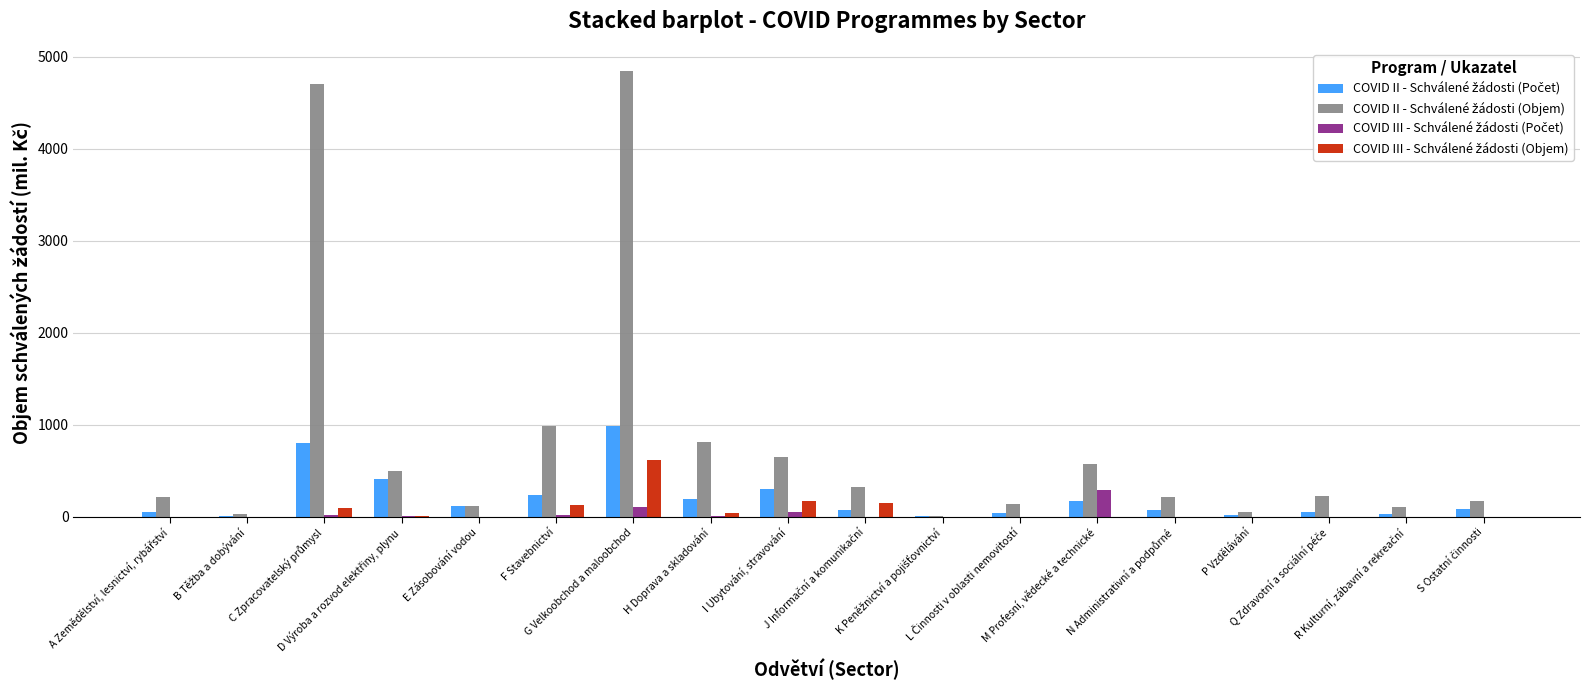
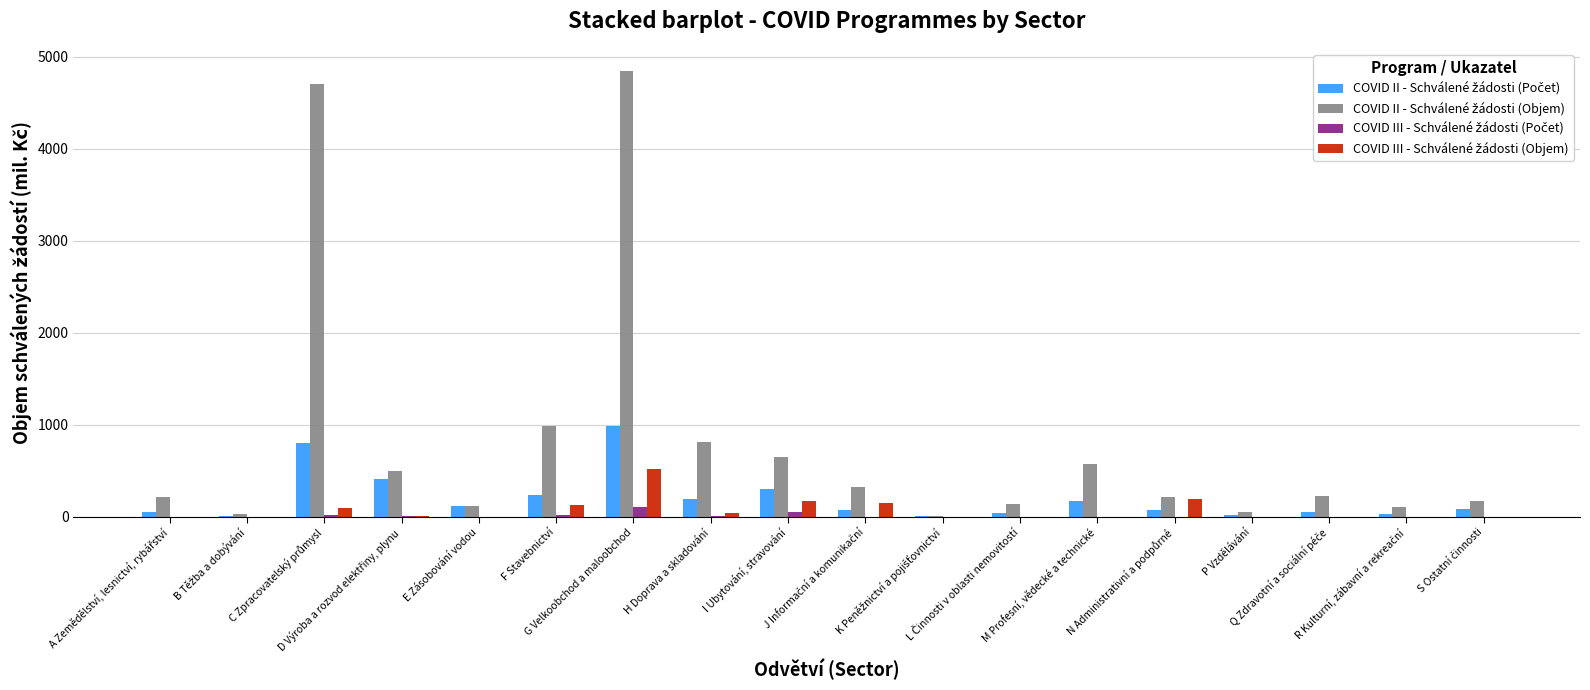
COVID III - Schválené žádosti (Objem), G Velkoobchod a maloobchod: 600 -> 500
COVID III - Schválené žádosti (Počet), M Profesní, vědecké a technické: 300 -> 0
COVID III - Schválené žádosti (Objem), N Administrativní a podpůrné: 0 -> 200
